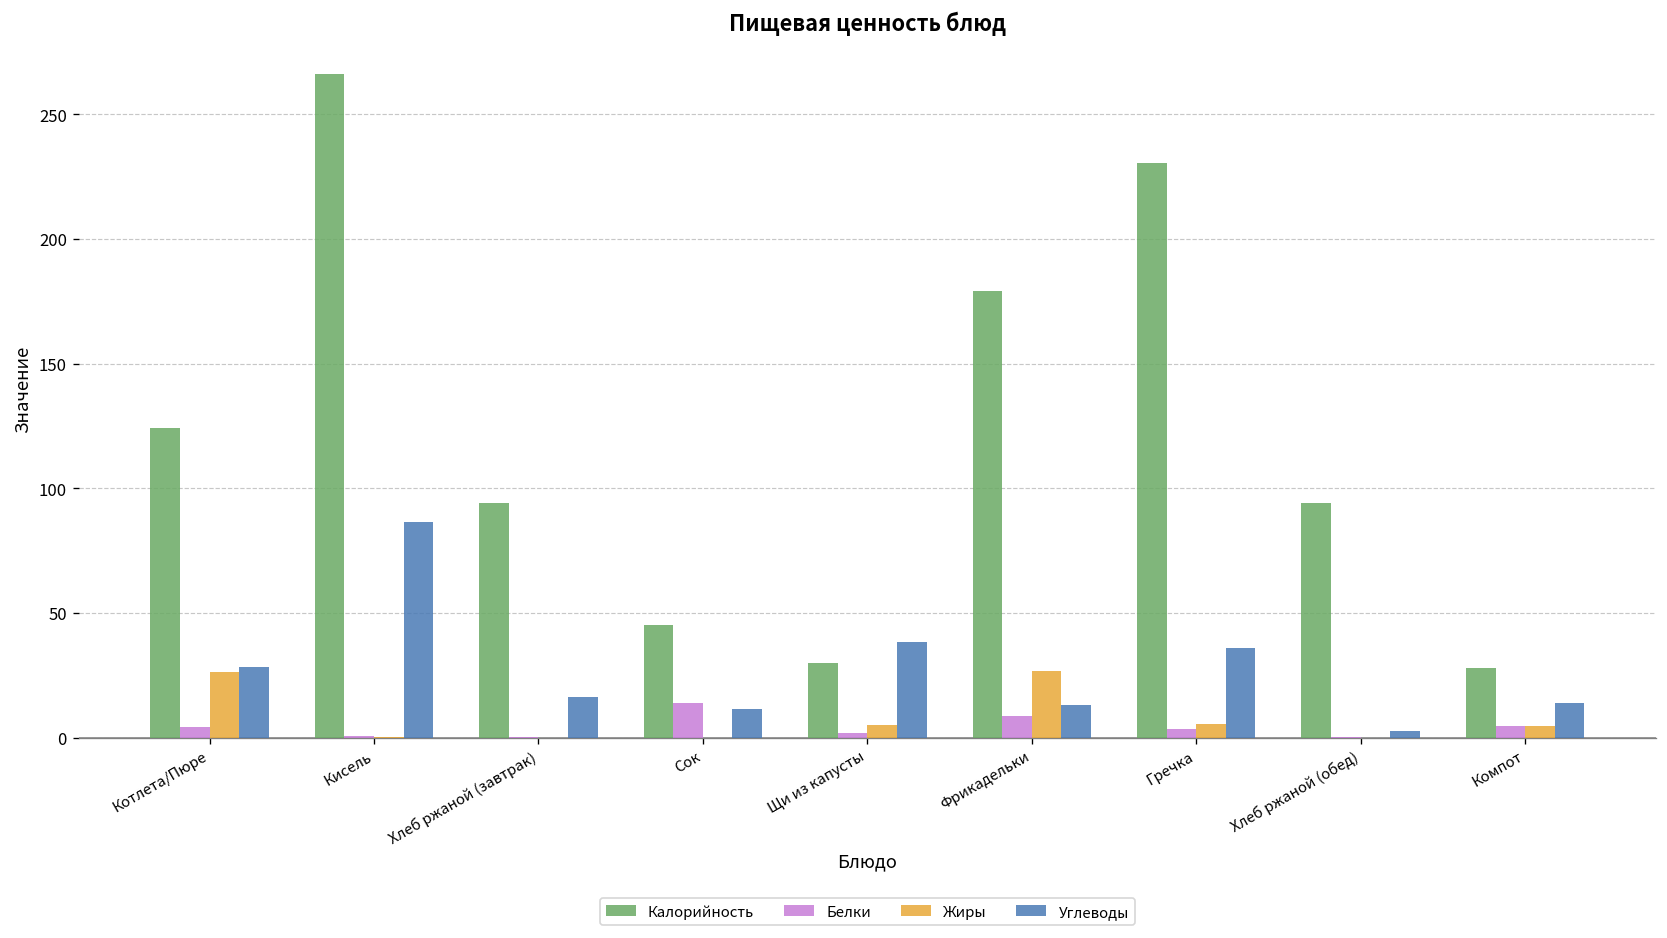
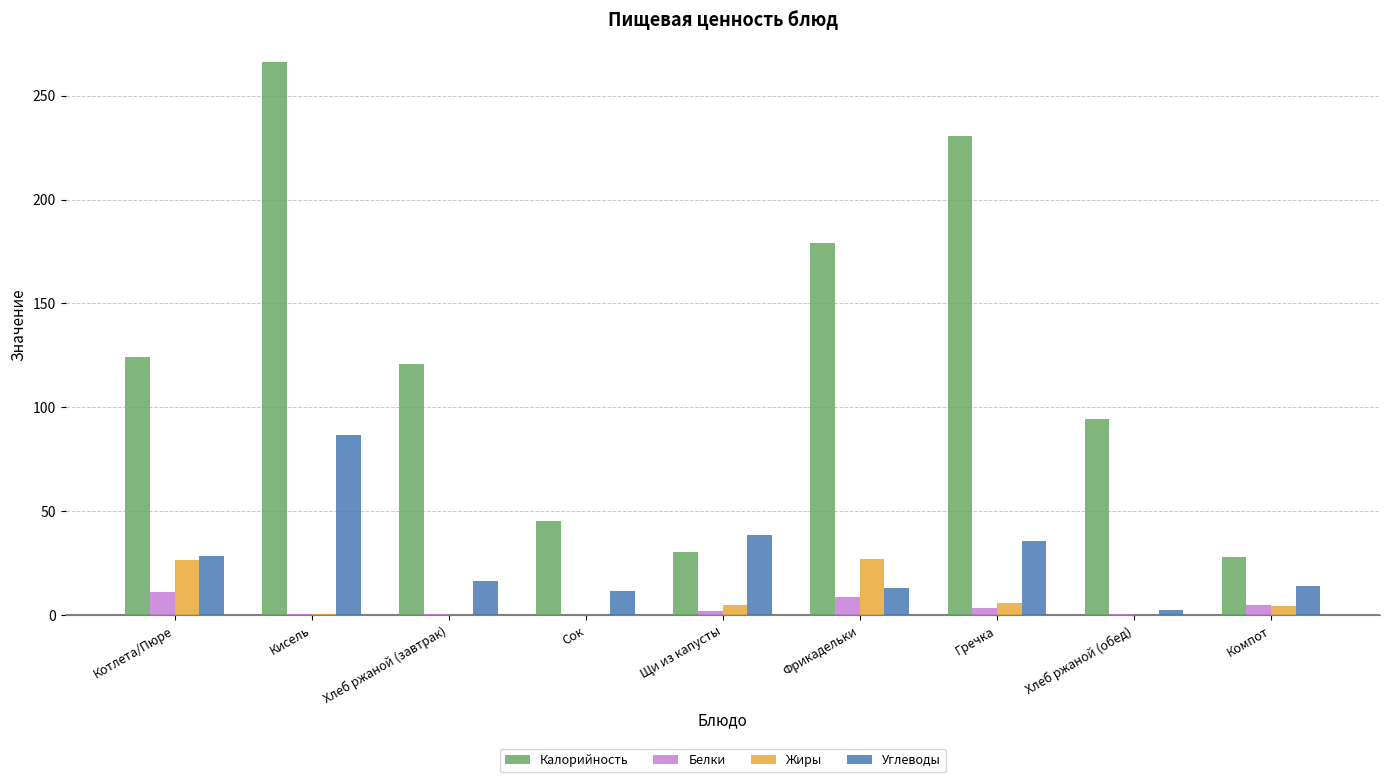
Белки, Котлета/Пюре: 4 -> 11
Калорийность, Хлеб ржаной (завтрак): 94 -> 121
Белки, Сок: 14 -> 0
